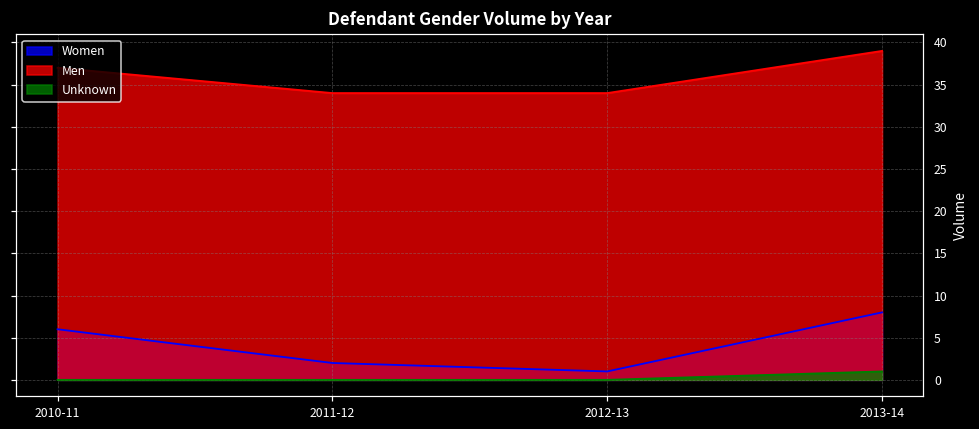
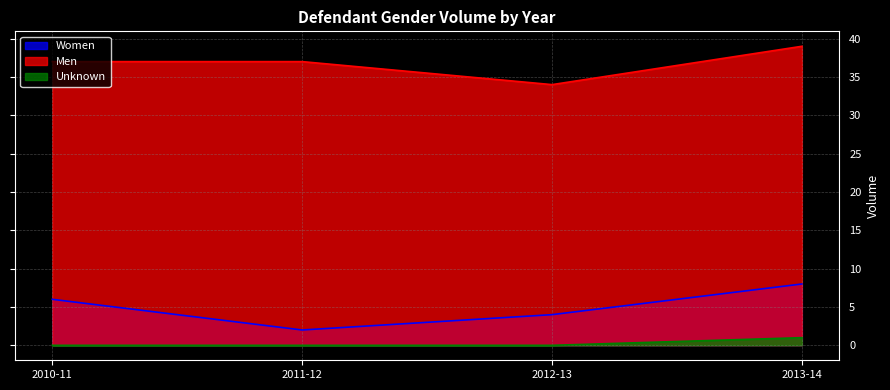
Men, 2011-12: 34 -> 37
Women, 2012-13: 1 -> 4
